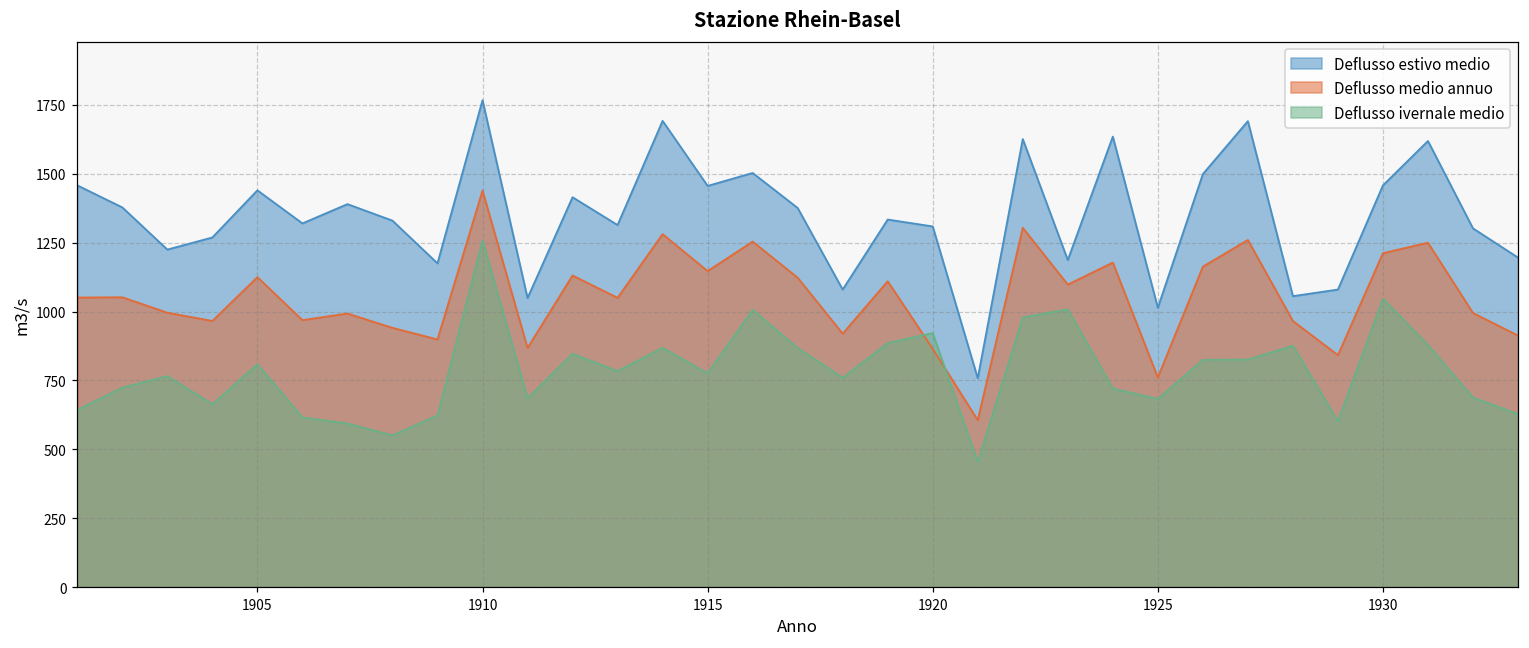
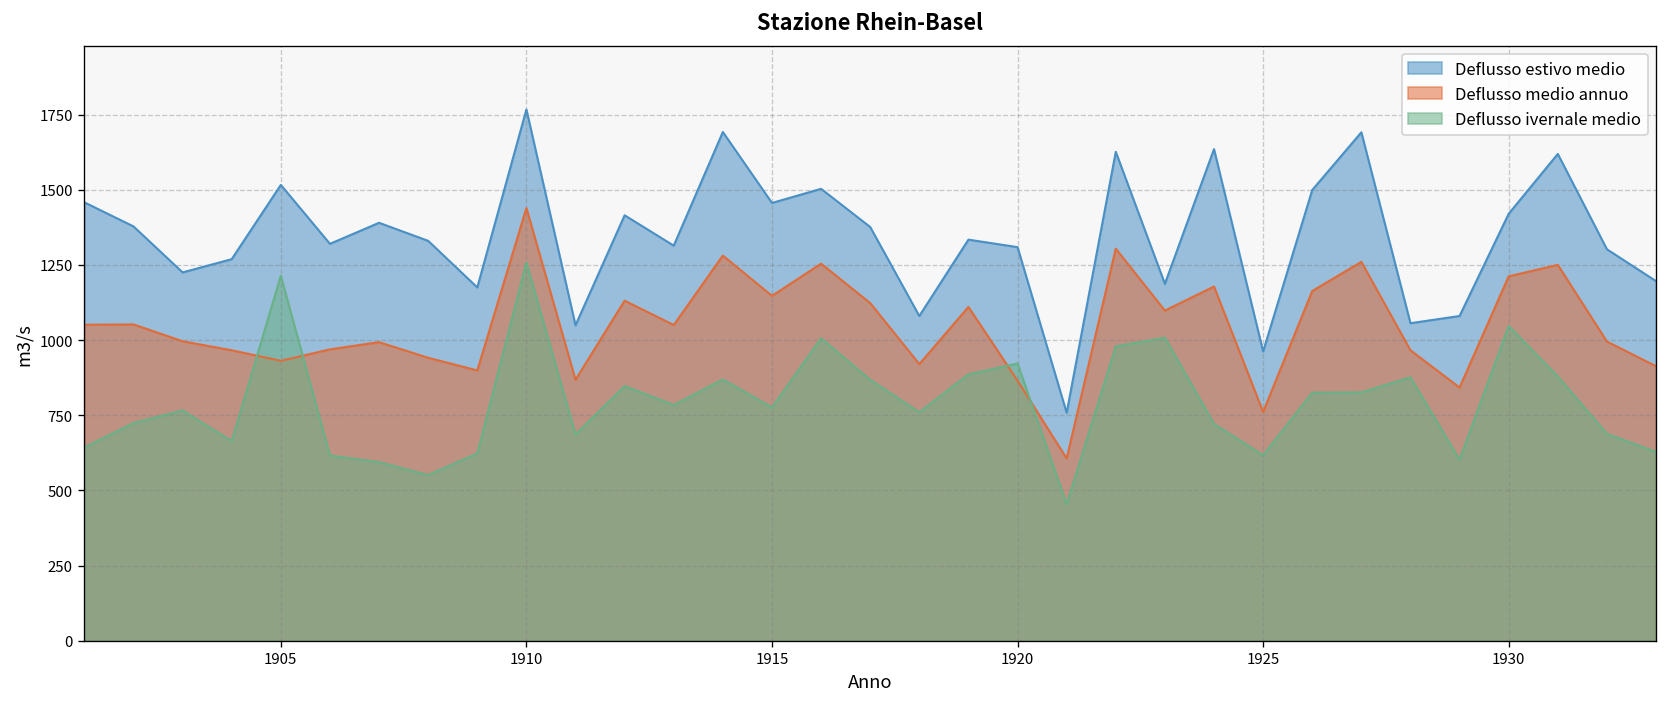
Deflusso estivo medio, 1905: 1440 -> 1520
Deflusso medio annuo, 1905: 1130 -> 930
Deflusso ivernale medio, 1905: 810 -> 1210
Deflusso estivo medio, 1925: 1010 -> 960
Deflusso ivernale medio, 1925: 680 -> 620
Deflusso estivo medio, 1930: 1460 -> 1420
